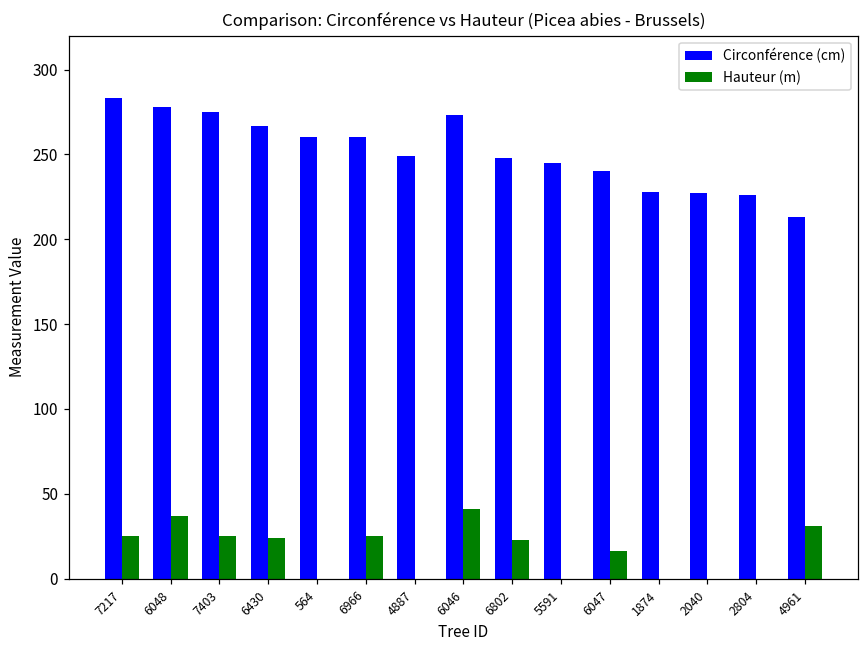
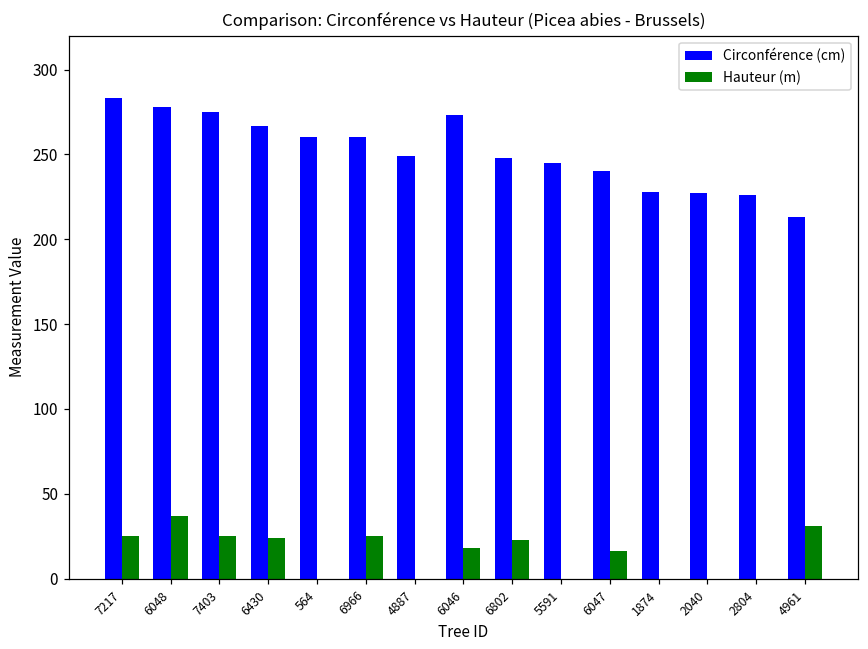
Hauteur (m), 6046: 41 -> 18
